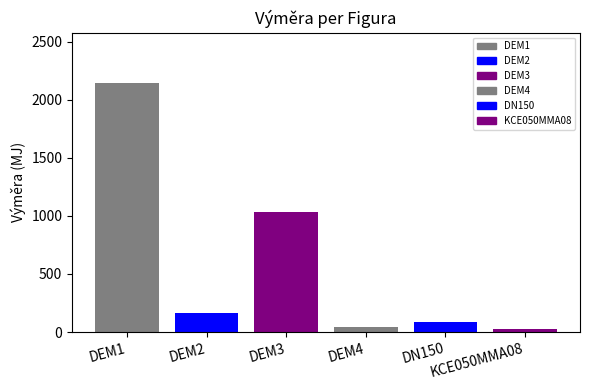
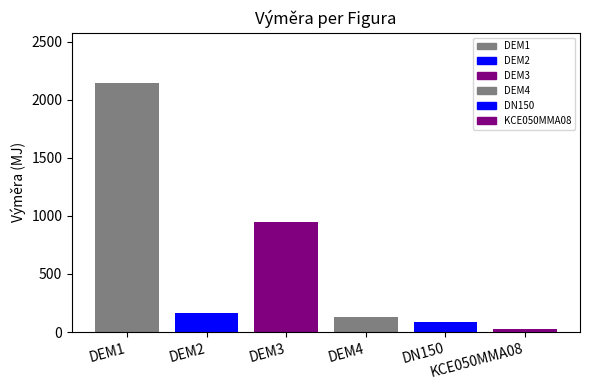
DEM3: 1030 -> 950
DEM4: 50 -> 130
